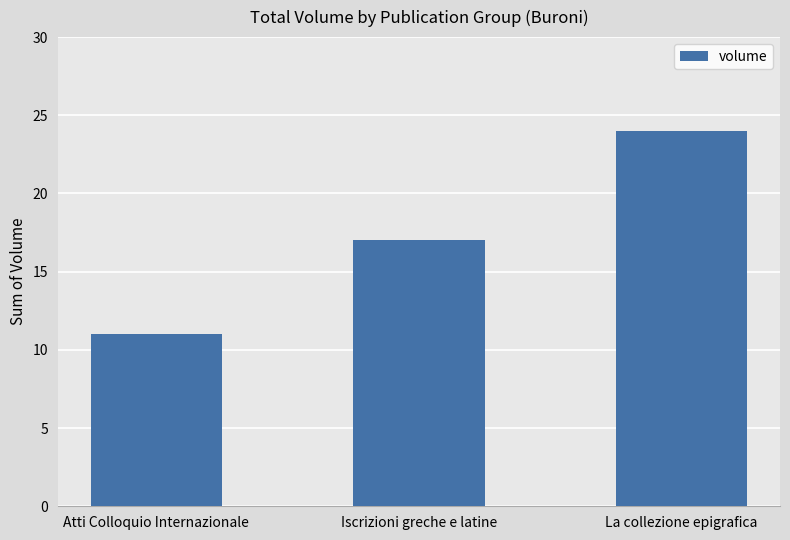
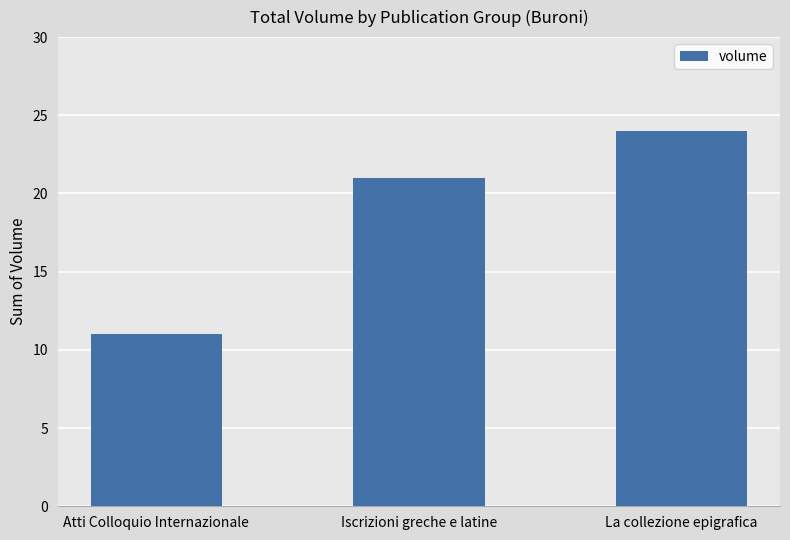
Iscrizioni greche e latine: 17 -> 21
